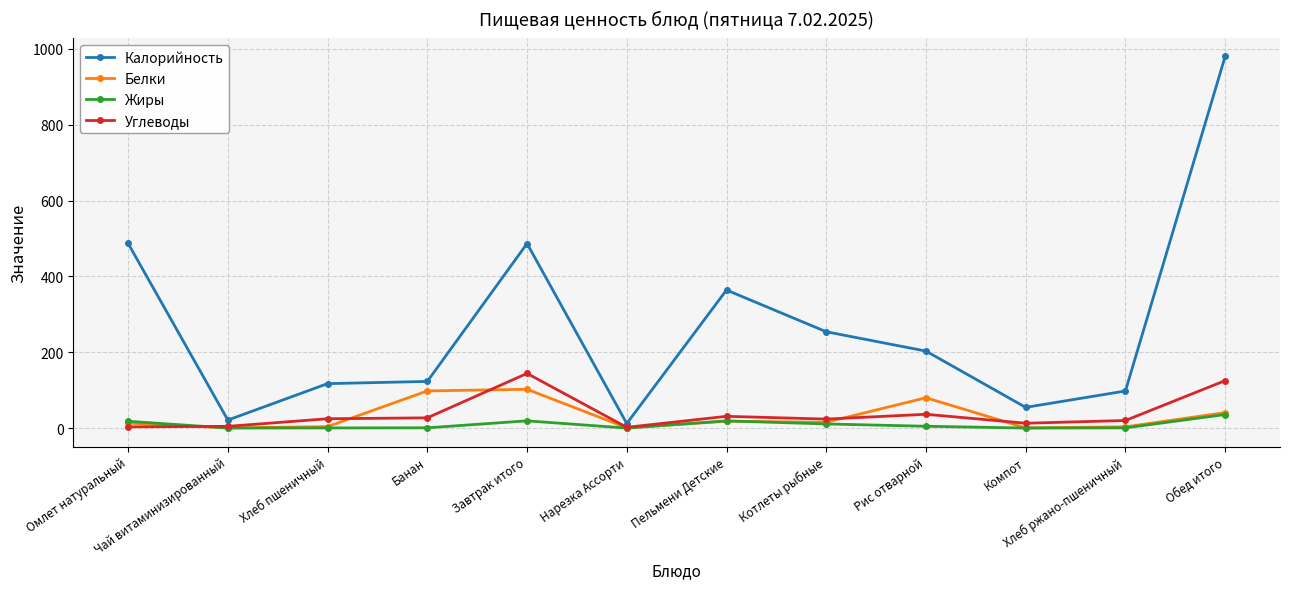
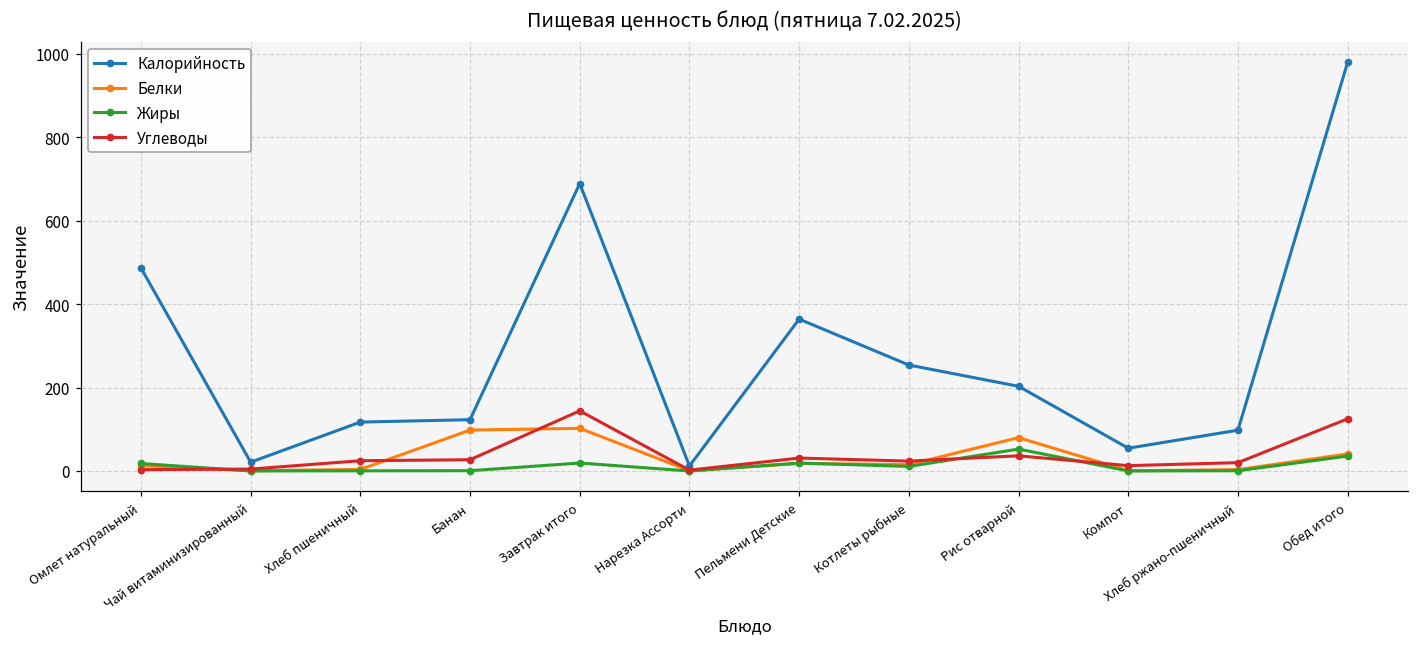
Калорийность, Завтрак итого: 490 -> 690
Жиры, Рис отварной: 0 -> 50
